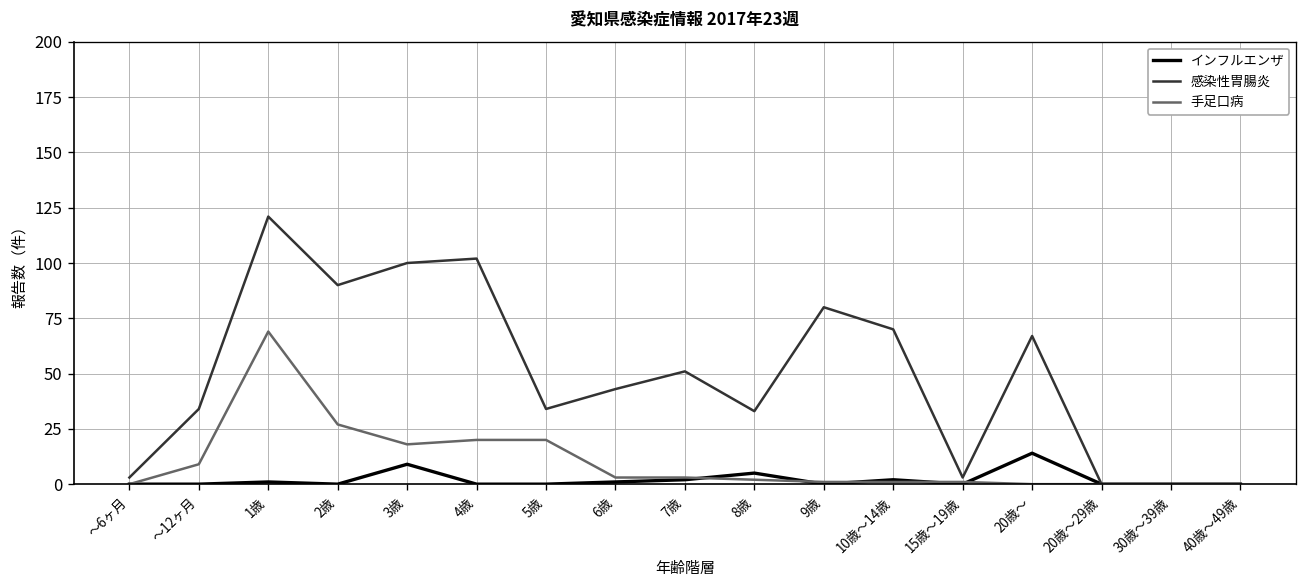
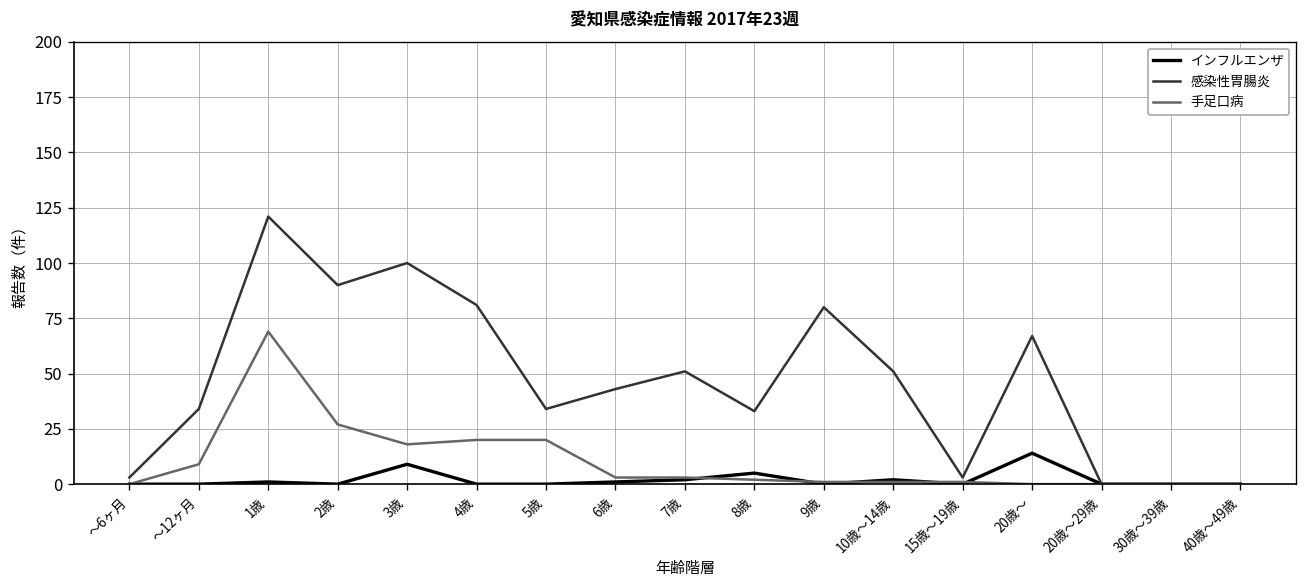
感染性胃腸炎, 4歳: 102 -> 81
感染性胃腸炎, 10歳～14歳: 70 -> 51
